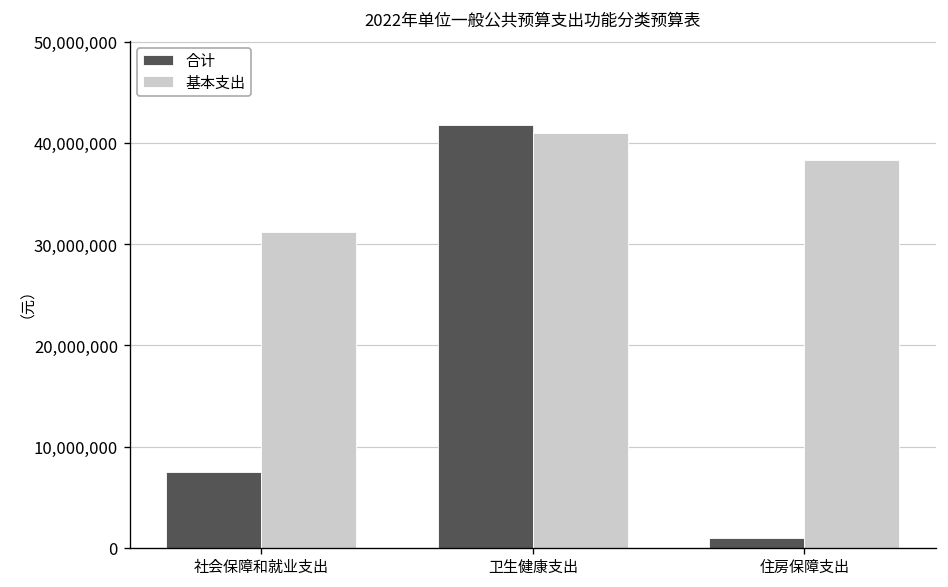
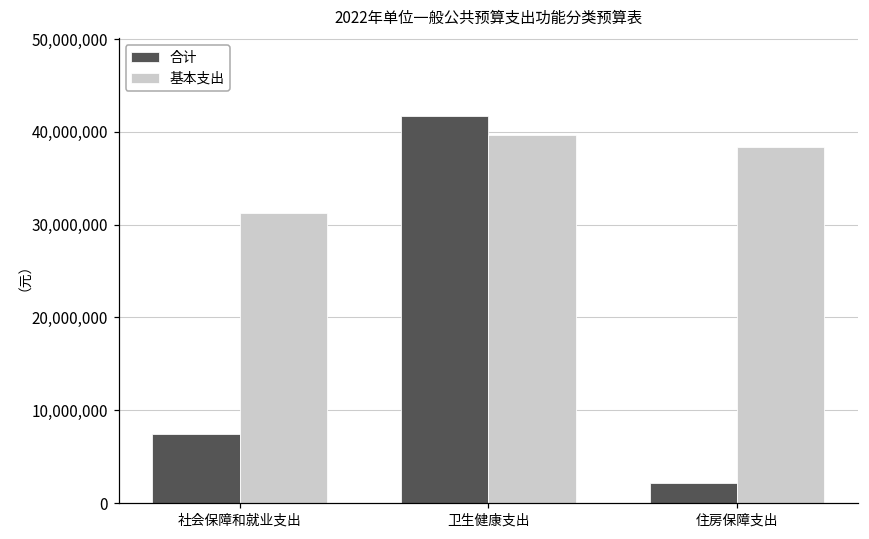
基本支出, 卫生健康支出: 41,000,000 -> 40,000,000
合计, 住房保障支出: 1,000,000 -> 2,000,000
